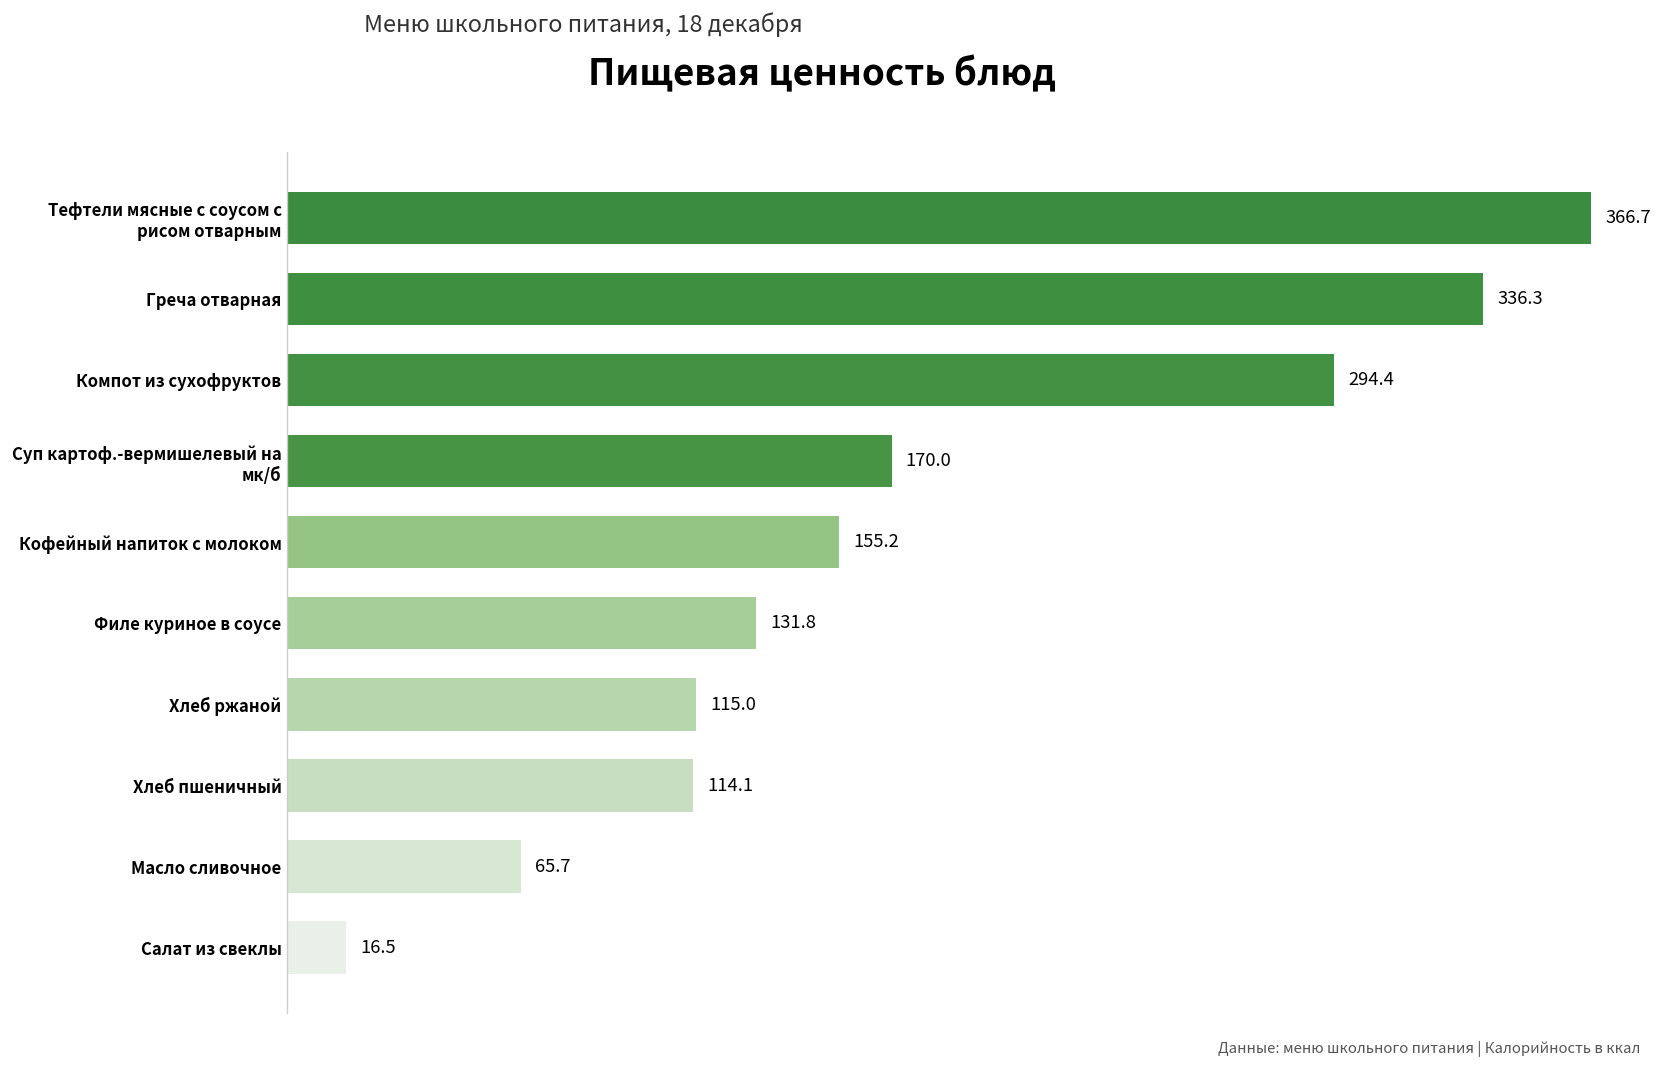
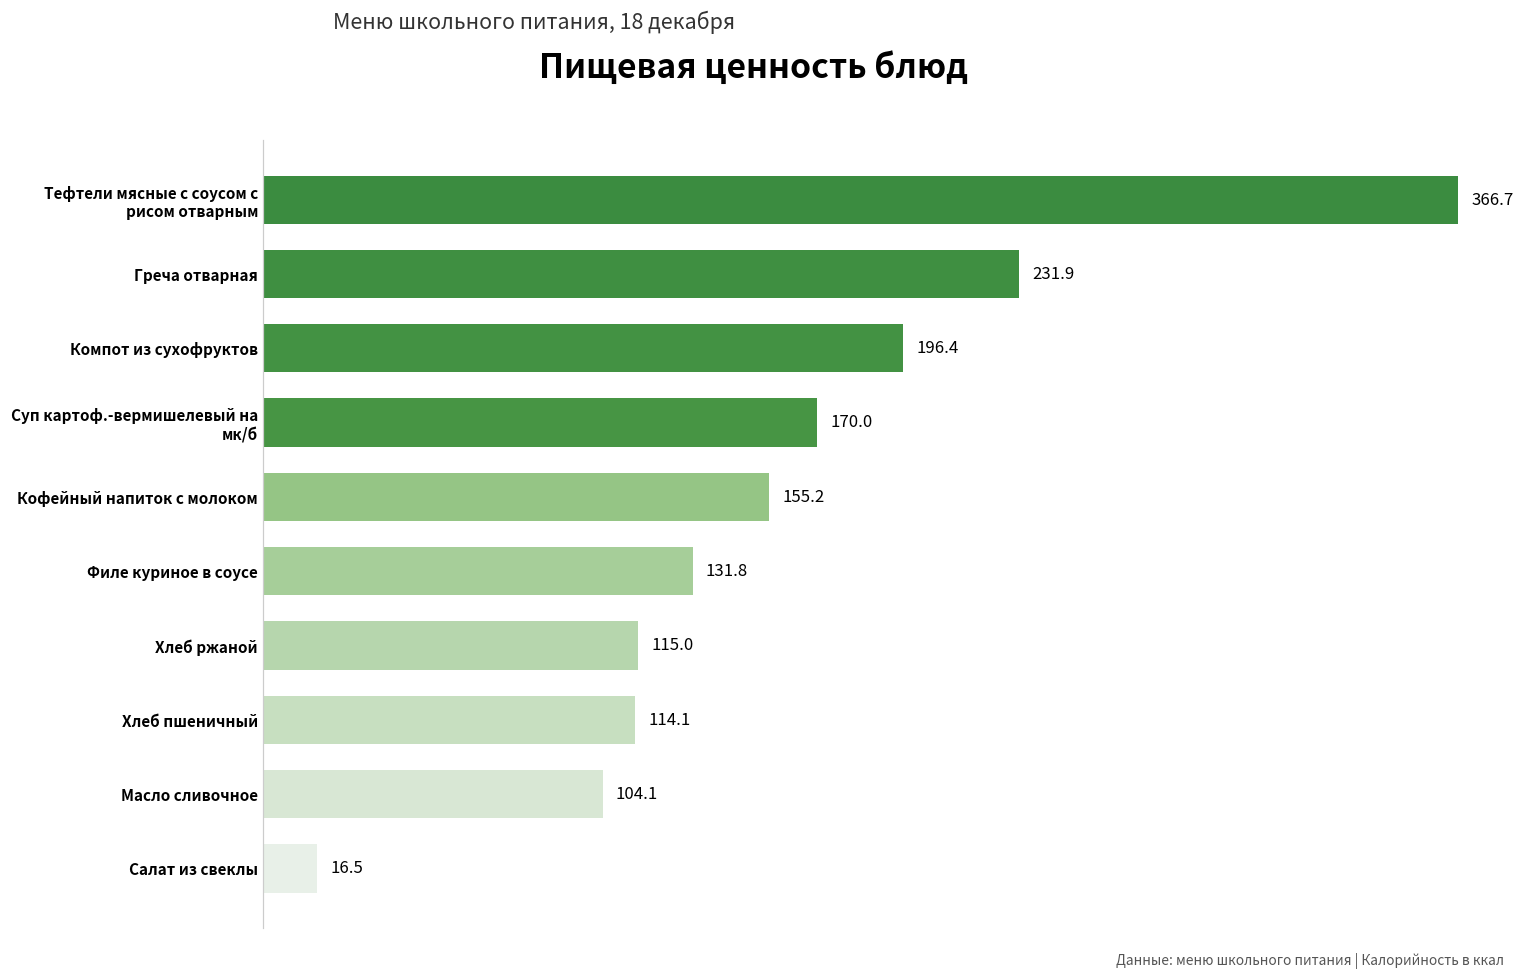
Греча отварная: 336.3 -> 231.9
Компот из сухофруктов: 294.4 -> 196.4
Масло сливочное: 65.7 -> 104.1
